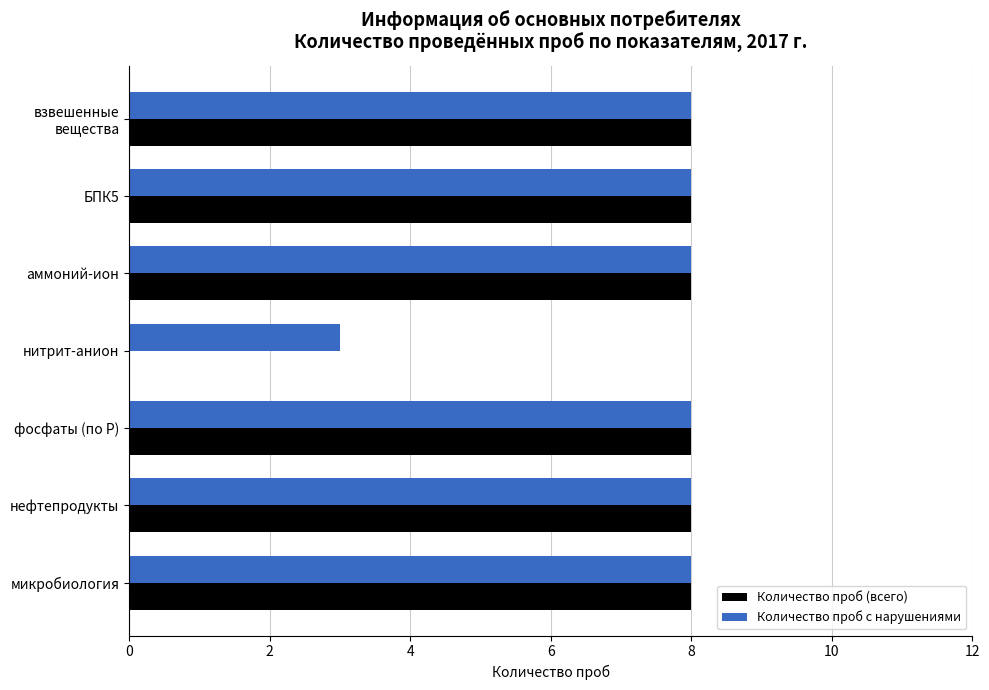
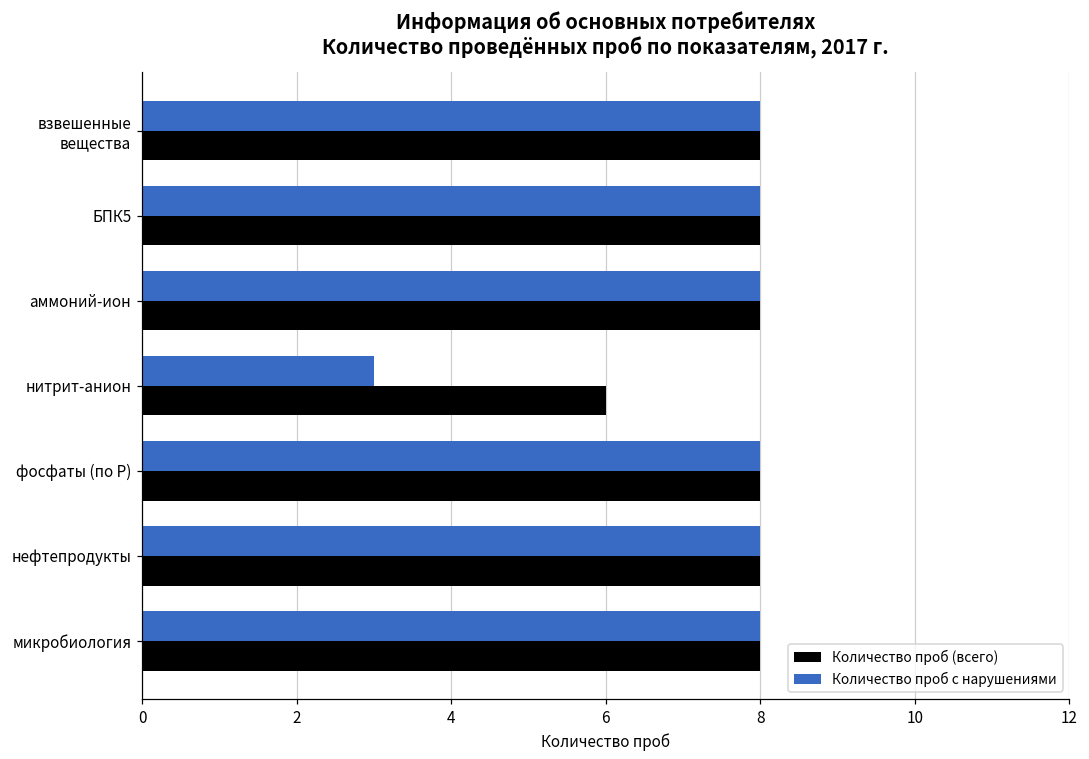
Количество проб (всего), нитрит-анион: 0 -> 6
